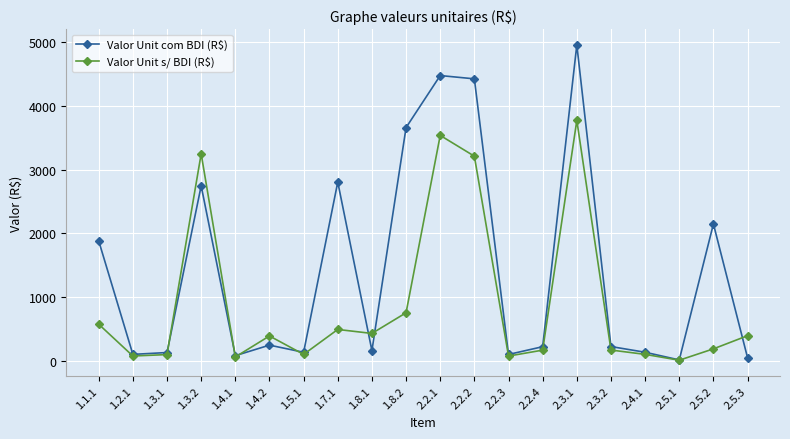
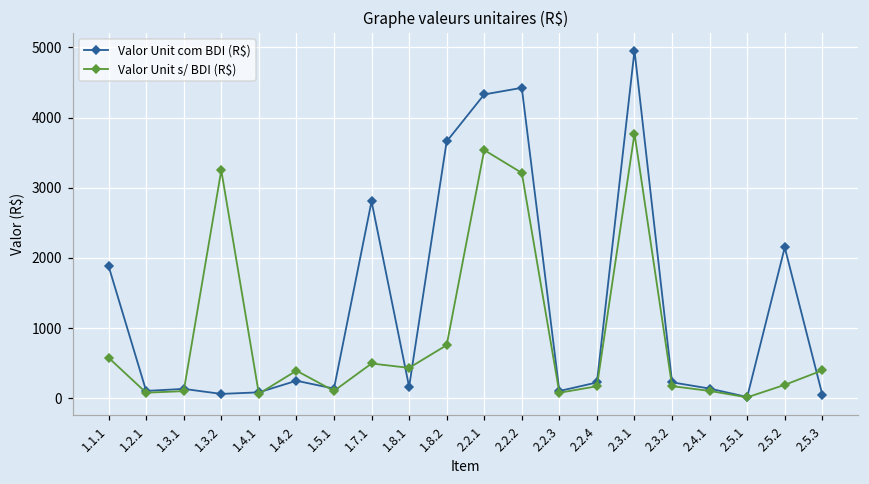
Valor Unit com BDI (R$), 1.3.2: 2700 -> 100
Valor Unit com BDI (R$), 2.2.1: 4500 -> 4300
